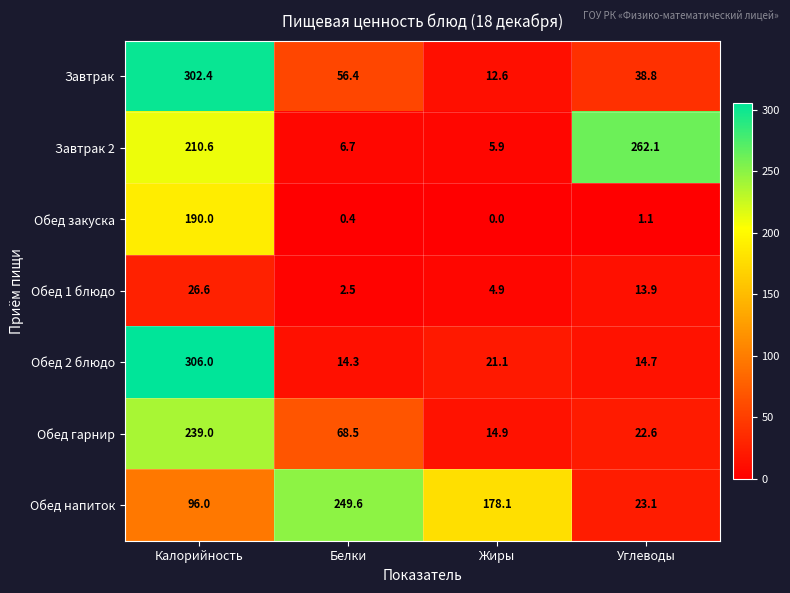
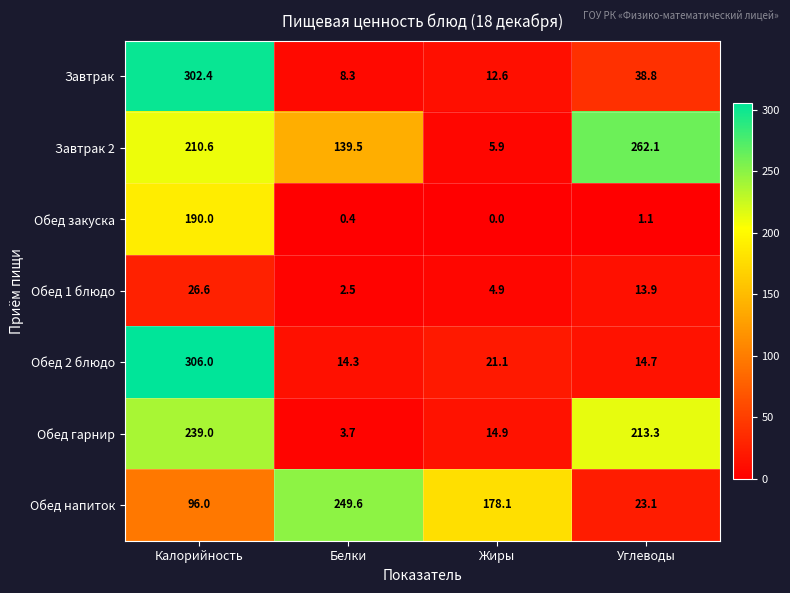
Завтрак, Белки: 56.4 -> 8.3
Завтрак 2, Белки: 6.7 -> 139.5
Обед гарнир, Белки: 68.5 -> 3.7
Обед гарнир, Углеводы: 22.6 -> 213.3
